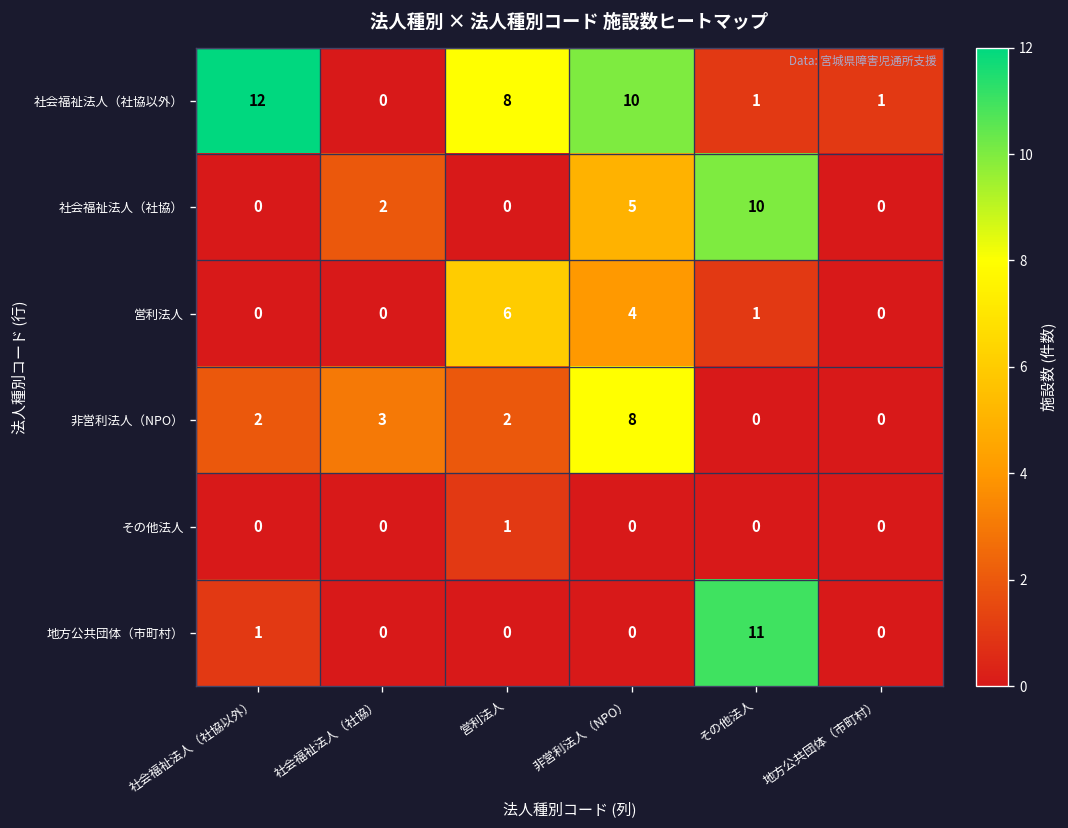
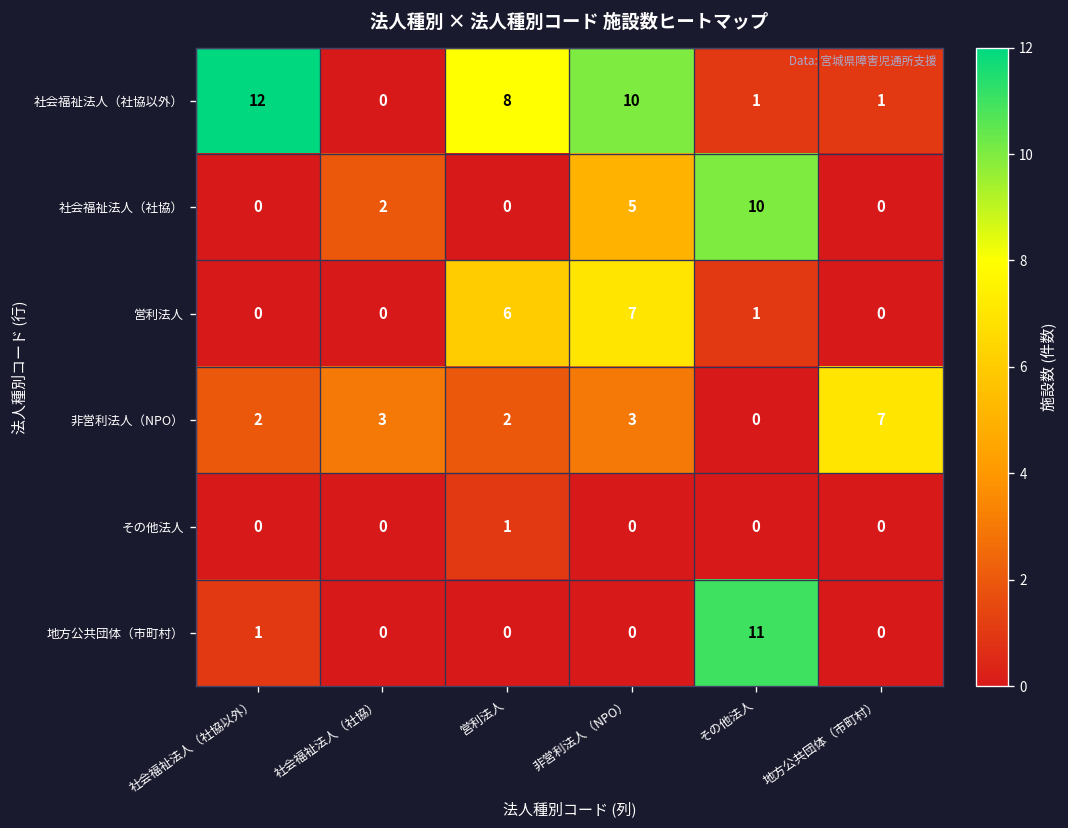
営利法人, 非営利法人（NPO）: 4 -> 7
非営利法人（NPO）, 非営利法人（NPO）: 8 -> 3
非営利法人（NPO）, 地方公共団体（市町村）: 0 -> 7
